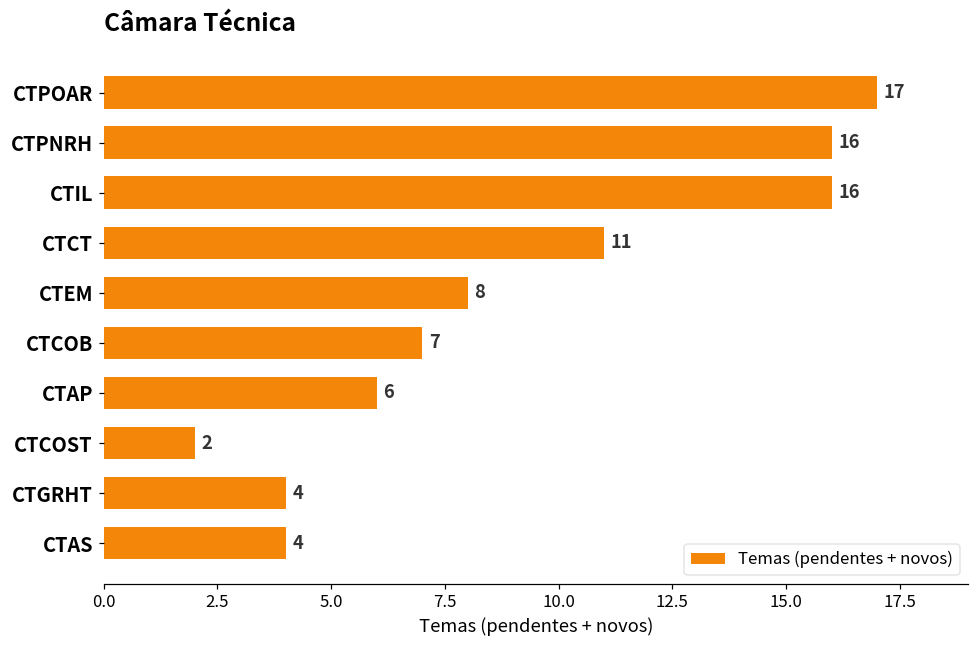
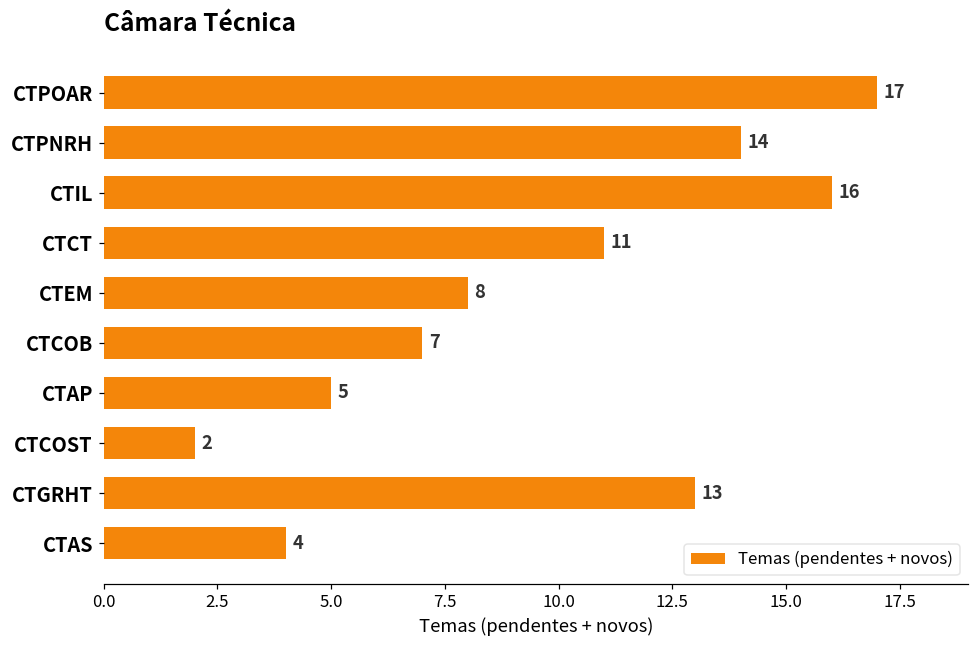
CTPNRH: 16 -> 14
CTAP: 6 -> 5
CTGRHT: 4 -> 13
